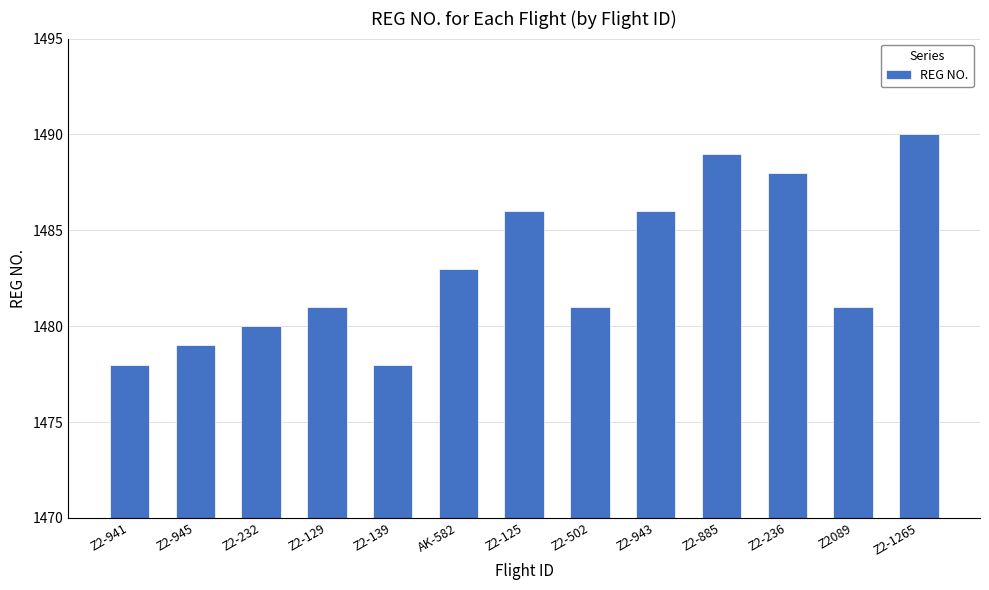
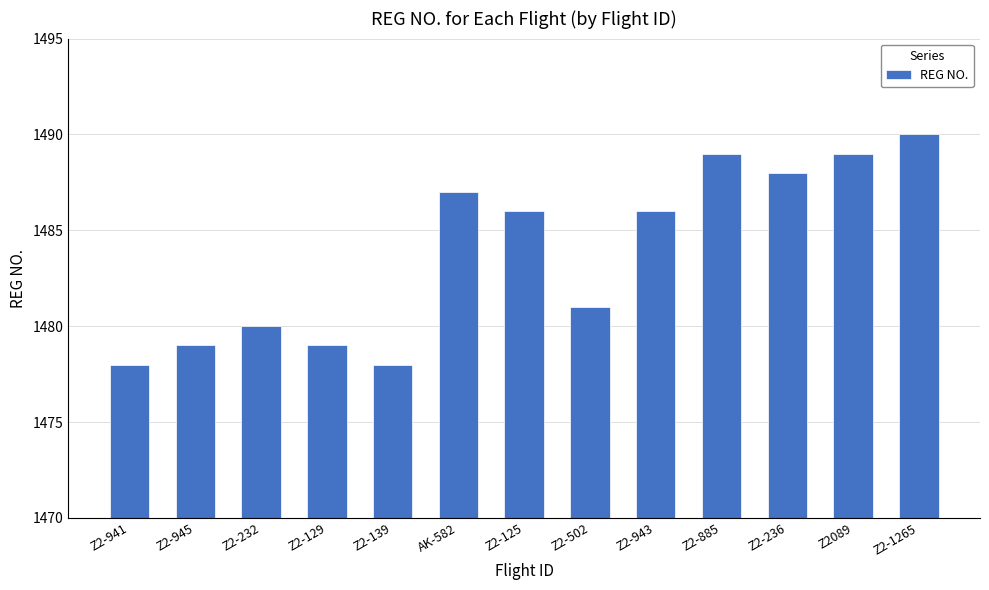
Z2-129: 1481 -> 1479
AK-582: 1483 -> 1487
Z2089: 1481 -> 1489
